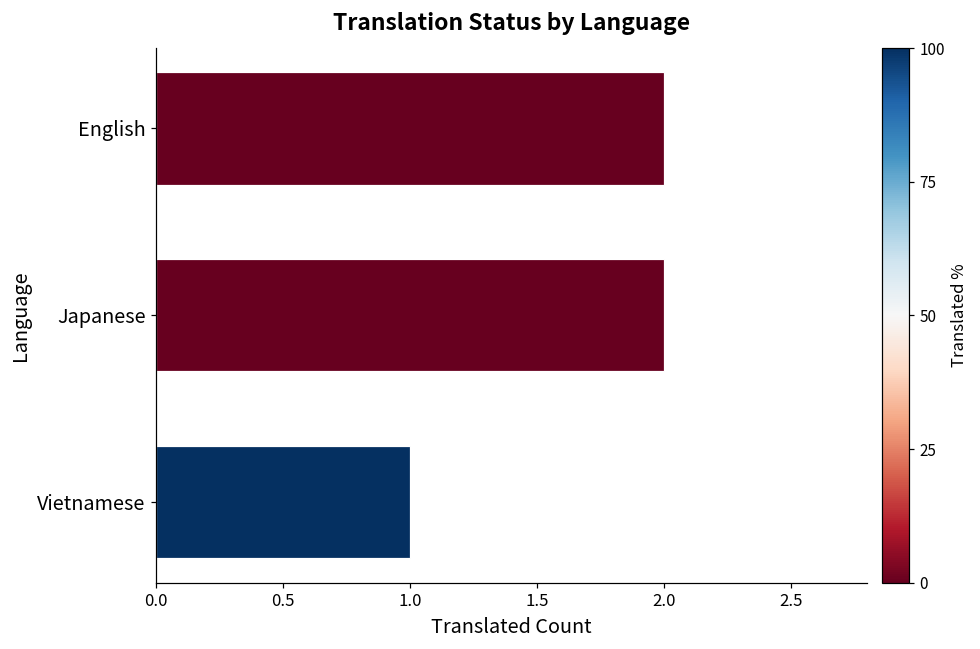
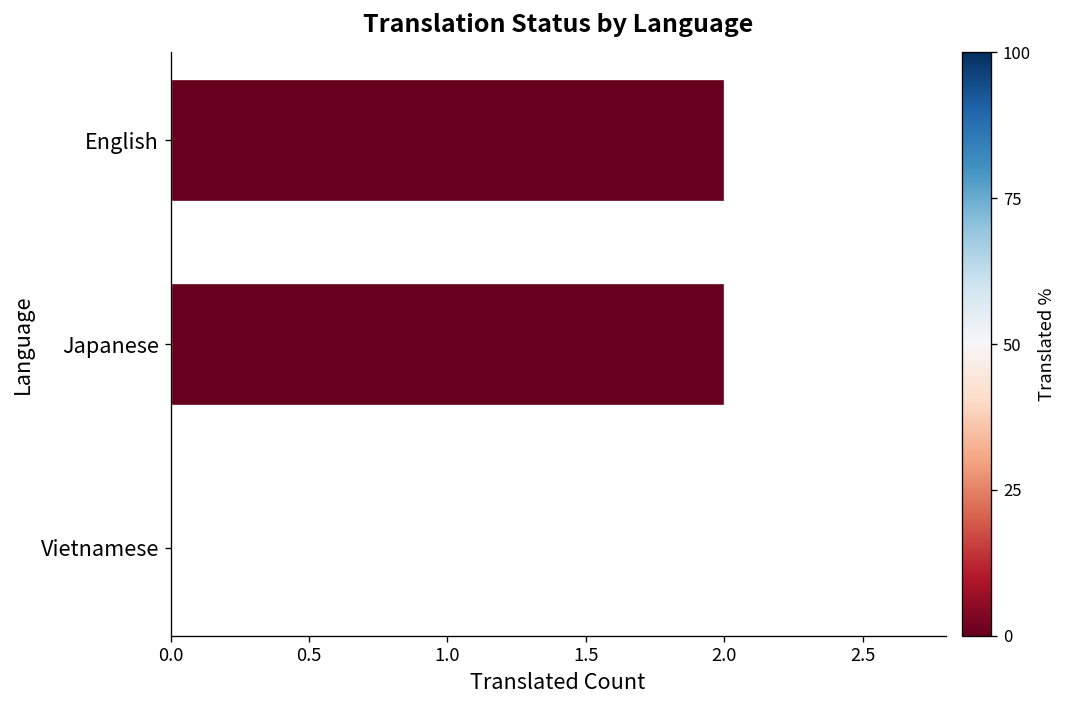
Vietnamese: 1 -> 0
